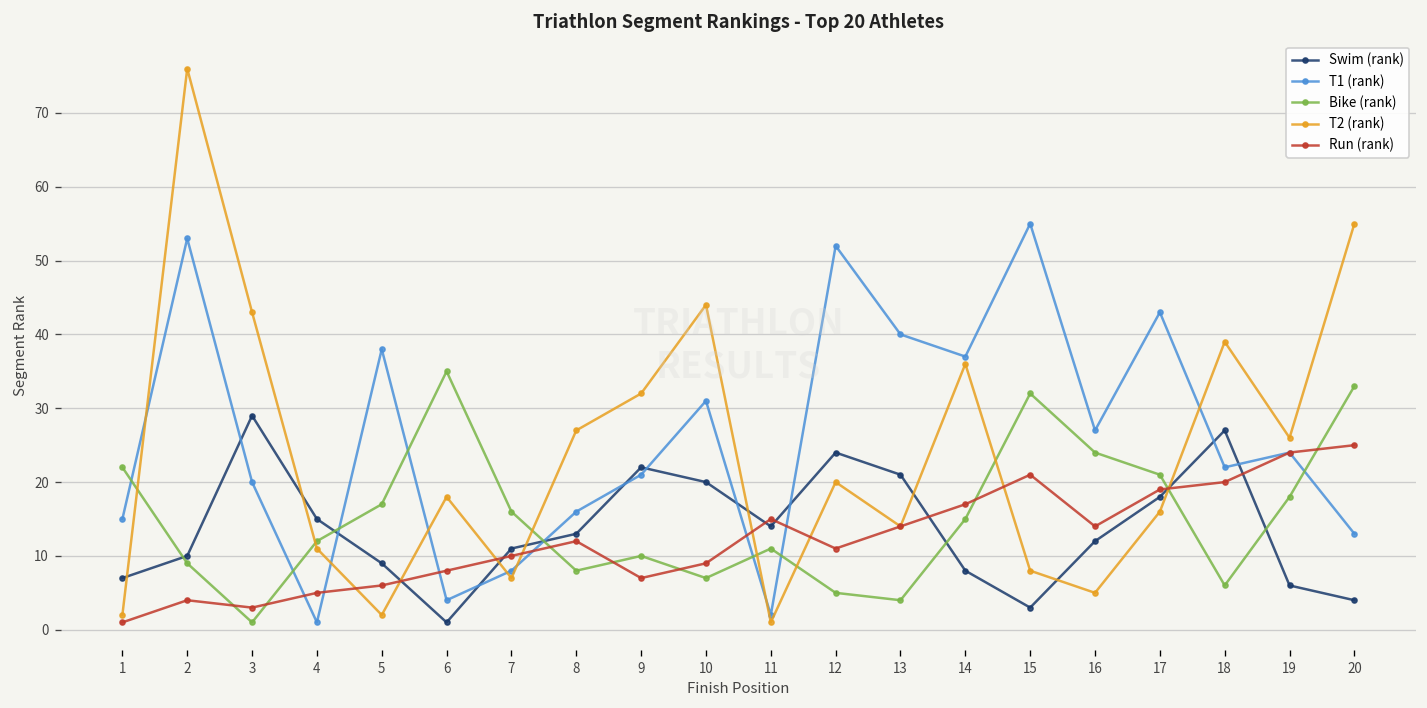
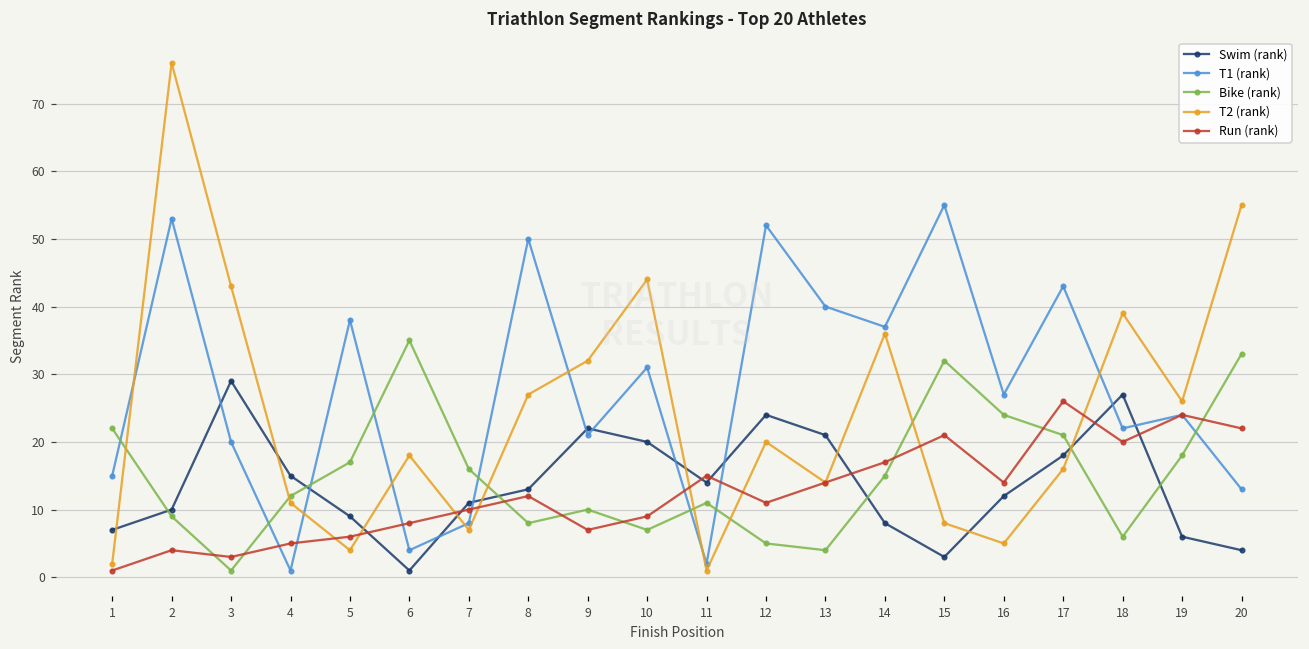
T2 (rank), 5: 2 -> 4
T1 (rank), 8: 16 -> 50
Run (rank), 17: 19 -> 26
Run (rank), 20: 25 -> 22
